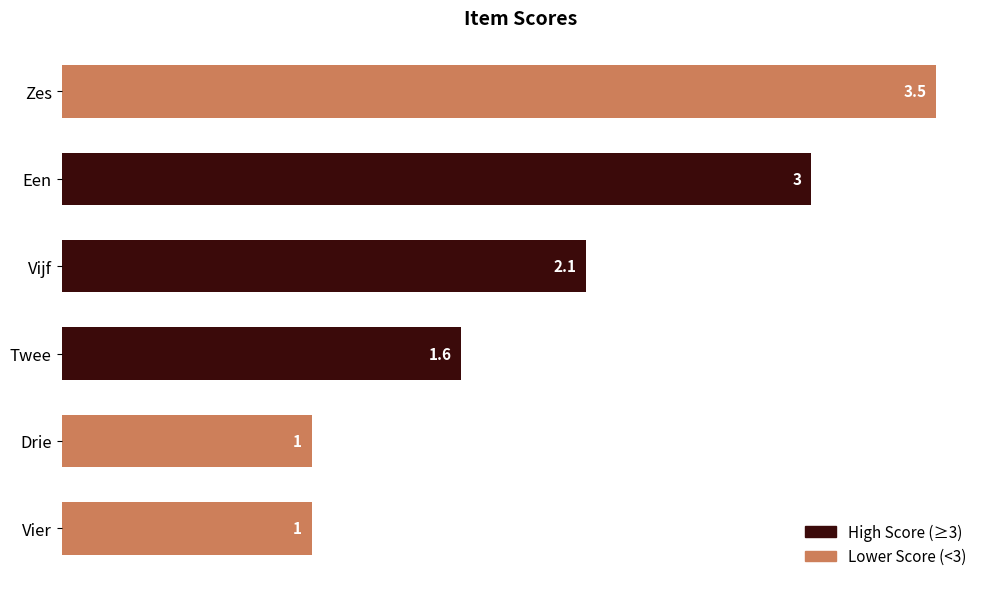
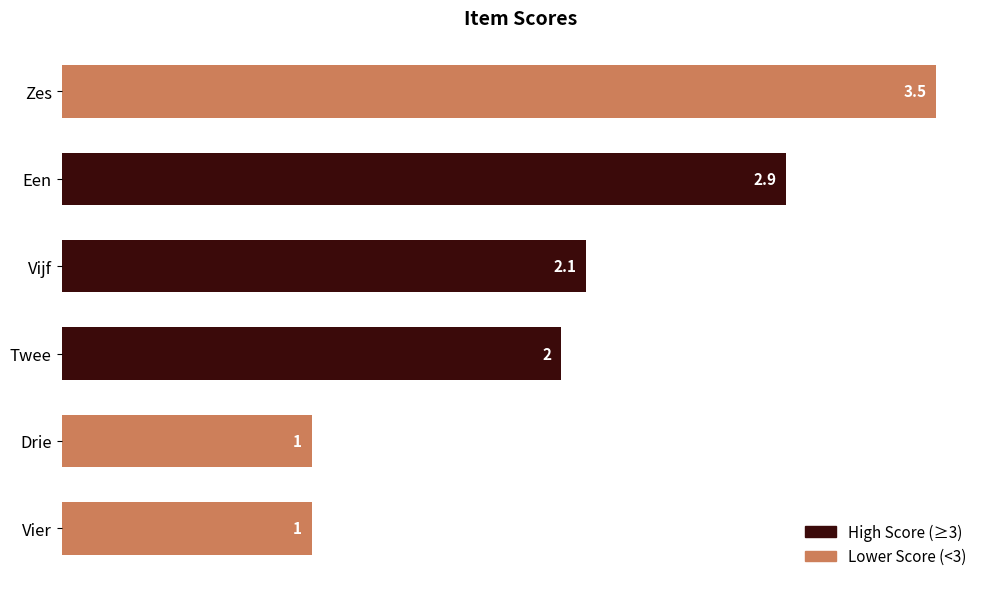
Een: 3 -> 2.9
Twee: 1.6 -> 2
